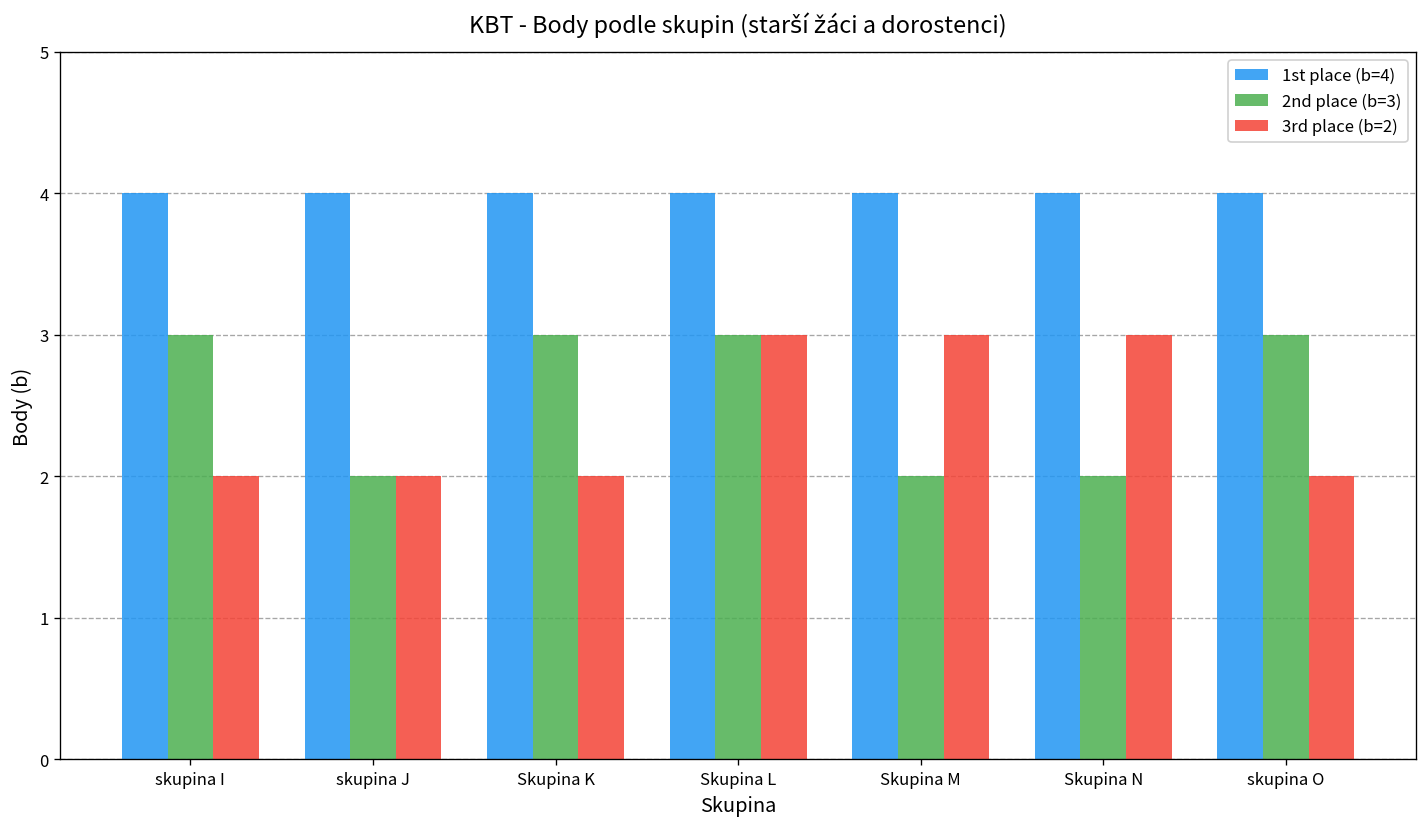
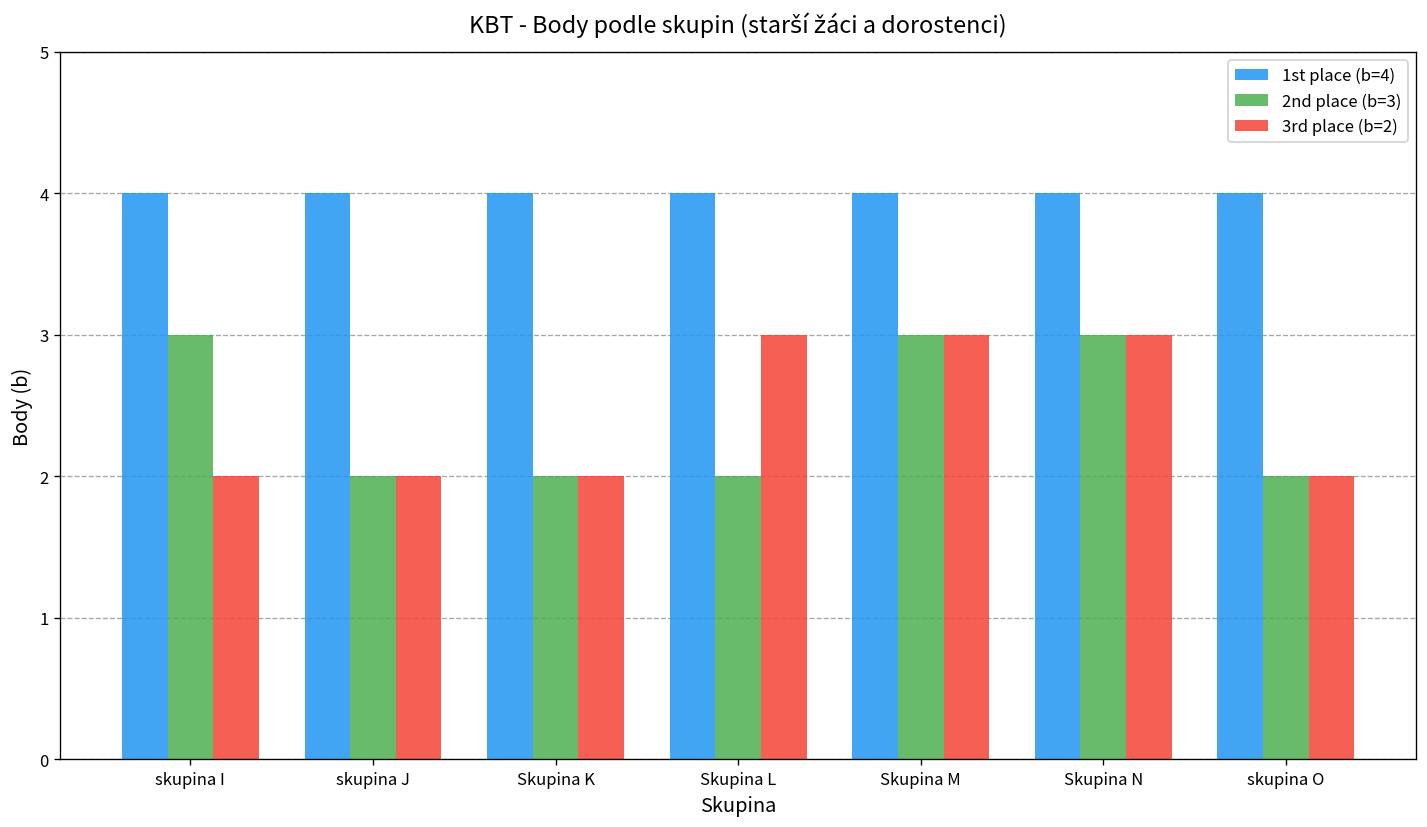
2nd place (b=3), Skupina K: 3 -> 2
2nd place (b=3), Skupina L: 3 -> 2
2nd place (b=3), Skupina M: 2 -> 3
2nd place (b=3), Skupina N: 2 -> 3
2nd place (b=3), skupina O: 3 -> 2
